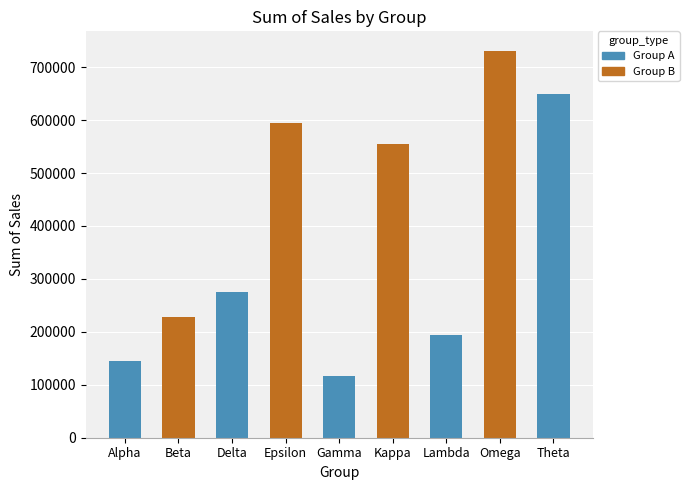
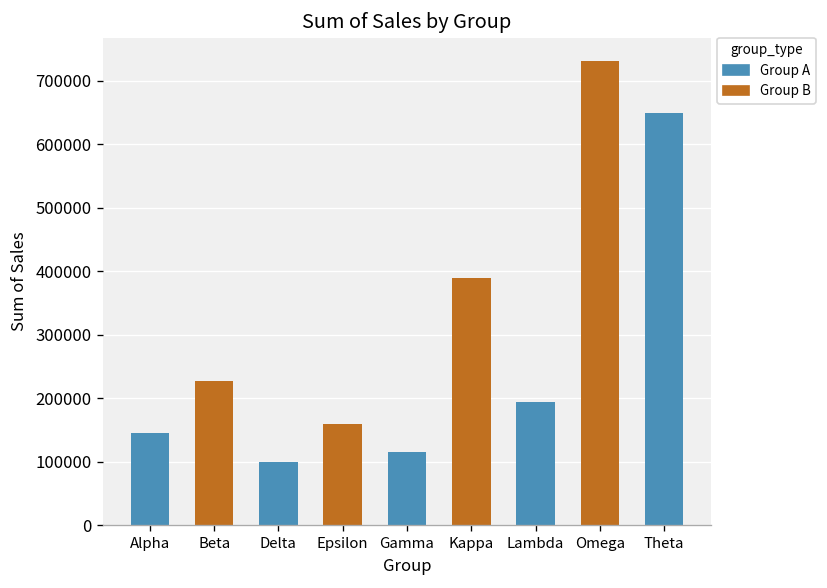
Delta: 270000 -> 100000
Epsilon: 590000 -> 160000
Kappa: 550000 -> 390000
